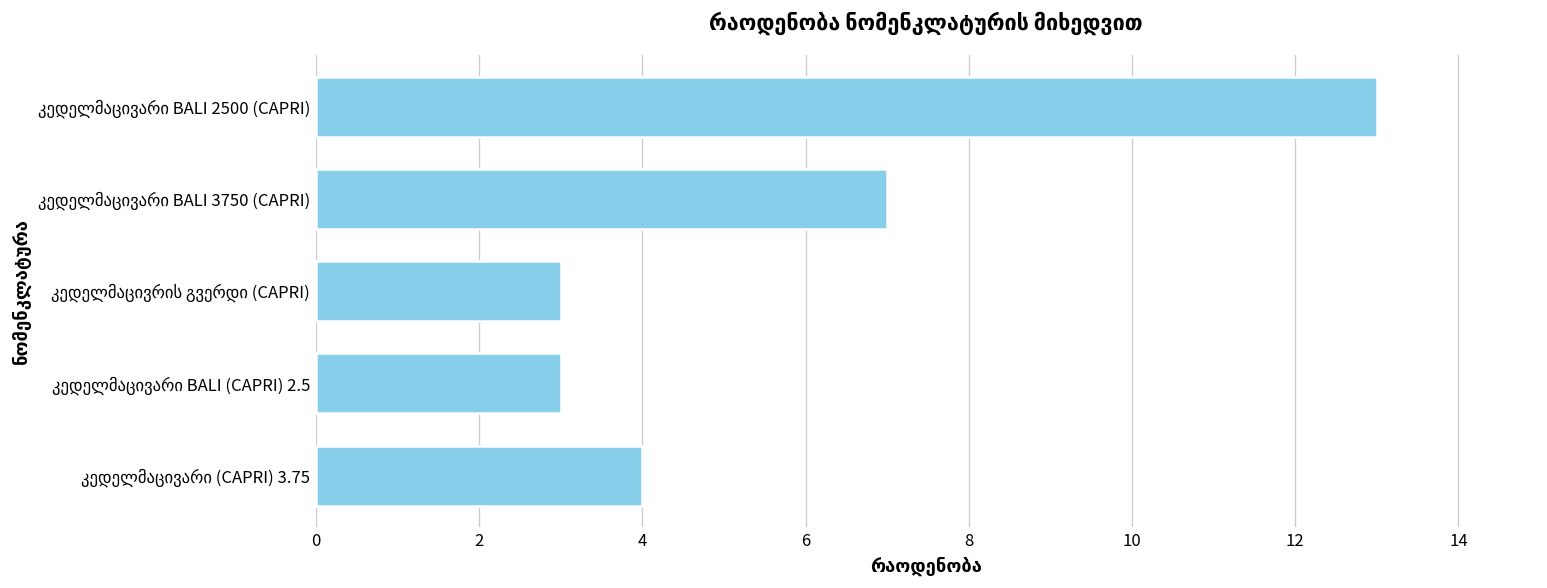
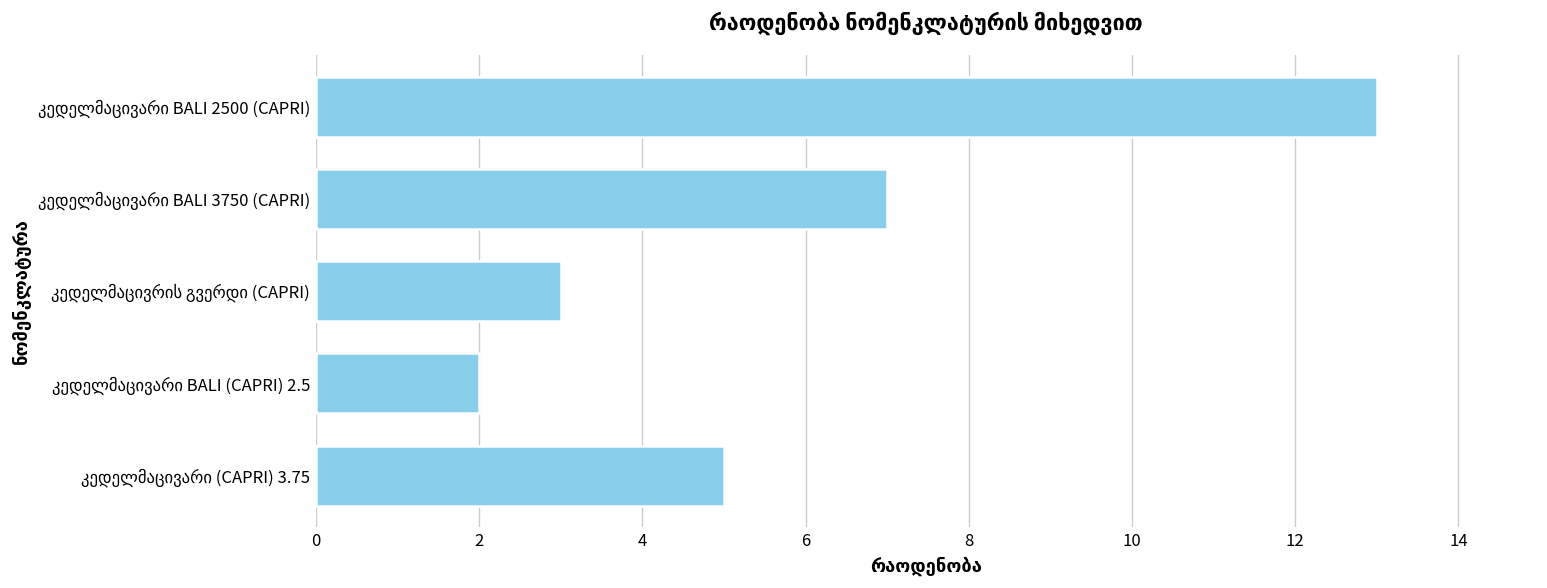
კედელმაცივარი BALI (CAPRI) 2.5: 3 -> 2
კედელმაცივარი (CAPRI) 3.75: 4 -> 5
